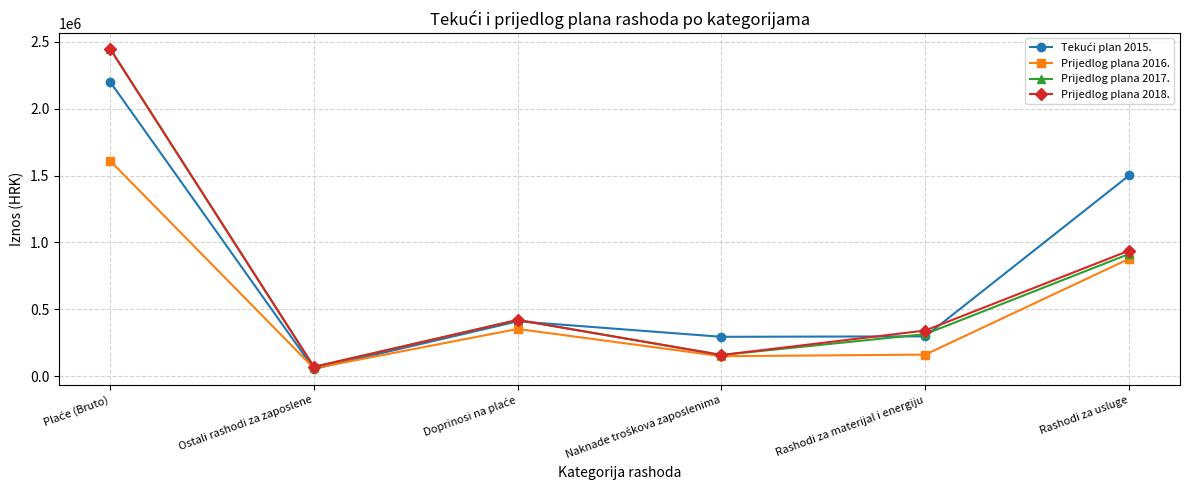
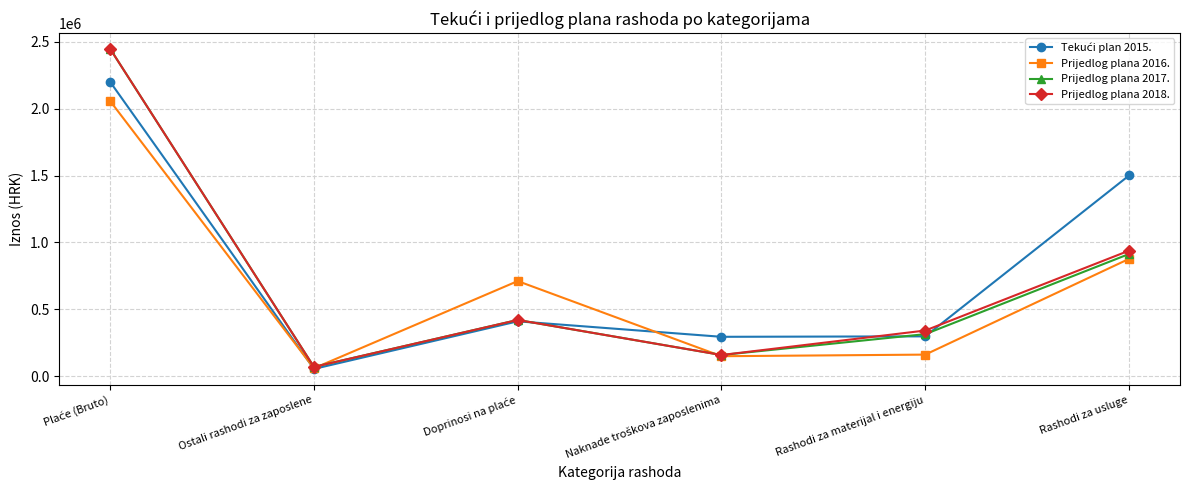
Prijedlog plana 2016., Plaće (Bruto): 1610000 -> 2060000
Prijedlog plana 2016., Doprinosi na plaće: 350000 -> 710000
